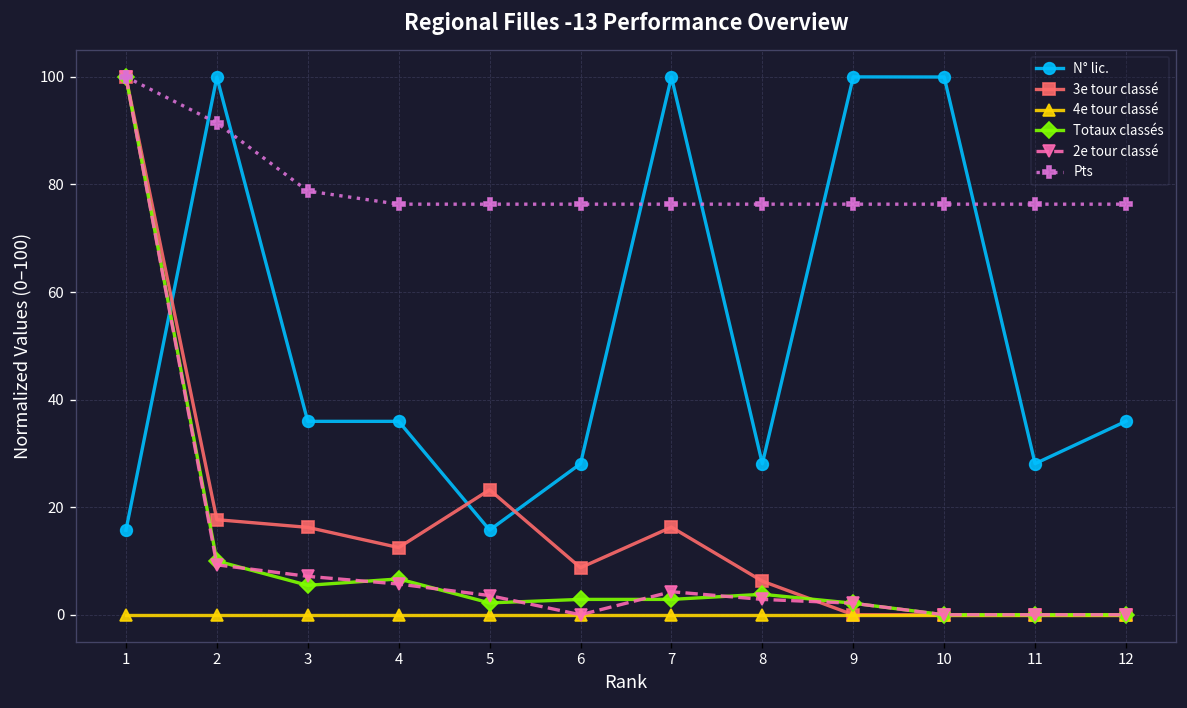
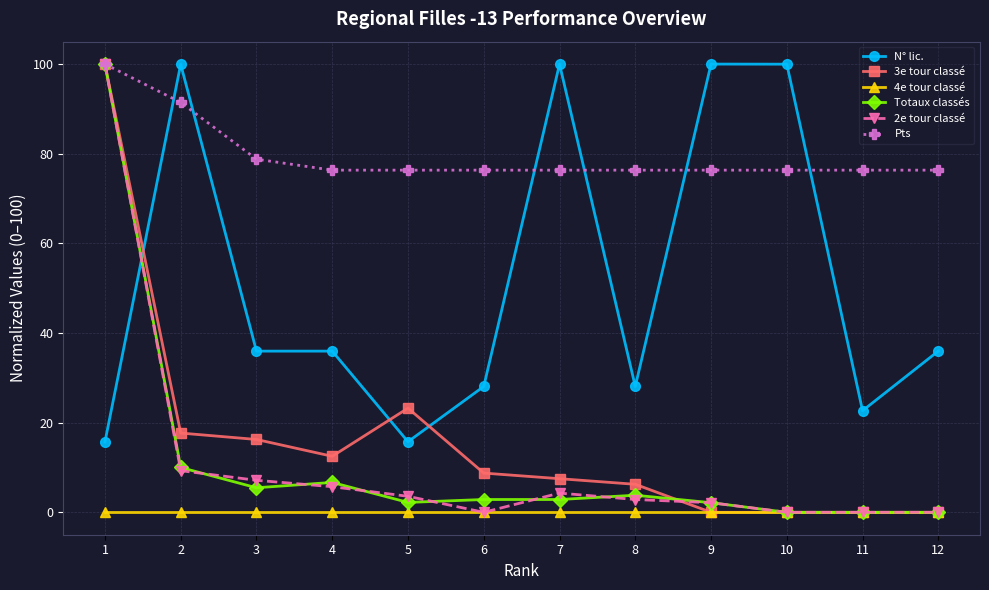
3e tour classé, 7: 16 -> 8
N° lic., 11: 28 -> 23
